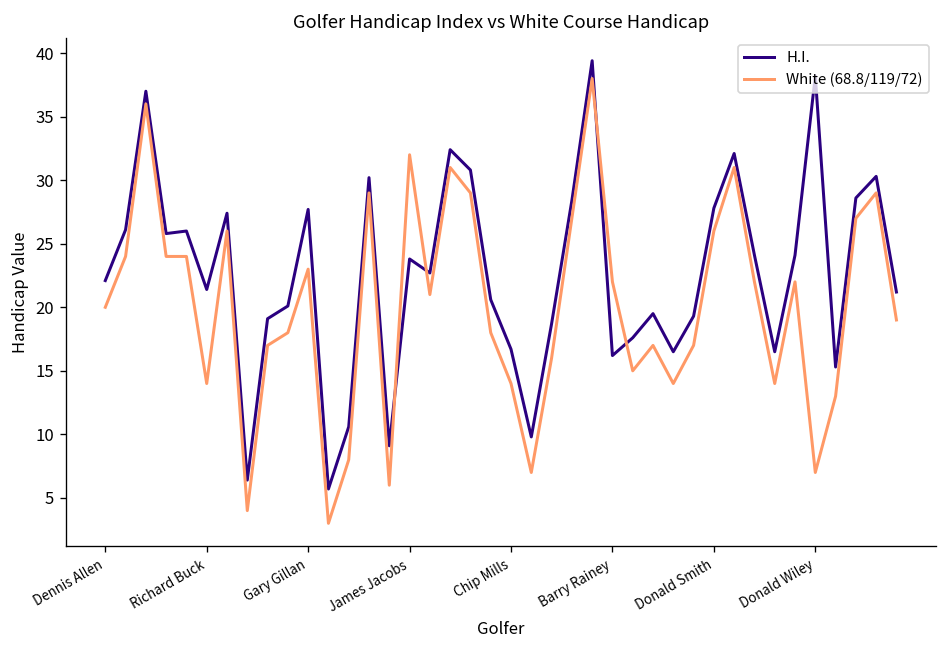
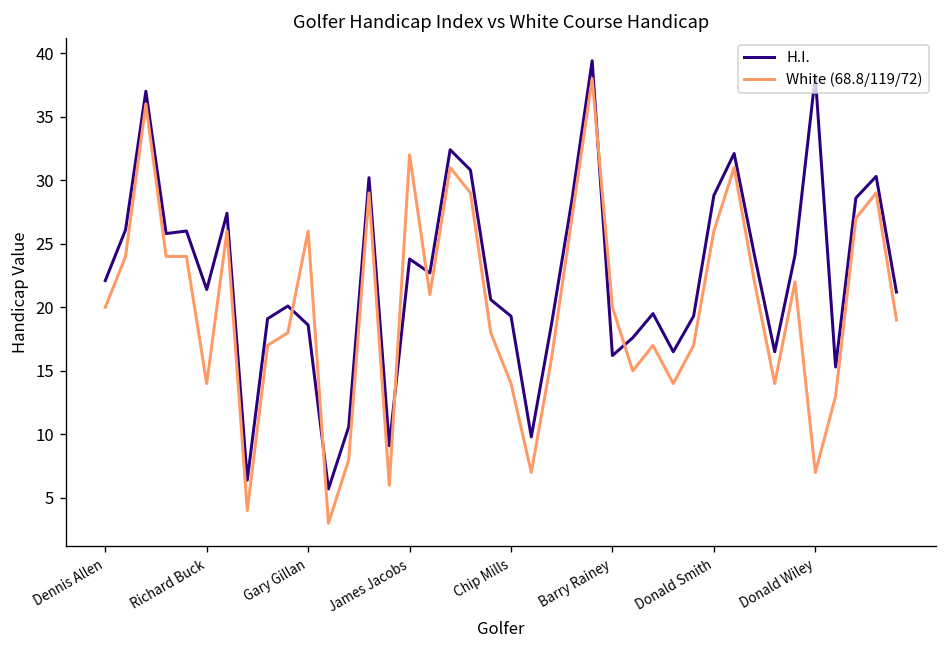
H.I., Gary Gillan: 27.7 -> 18.6
White (68.8/119/72), Gary Gillan: 23 -> 26
H.I., Chip Mills: 16.7 -> 19.3
White (68.8/119/72), Barry Rainey: 22 -> 20
H.I., Donald Smith: 27.8 -> 28.8
